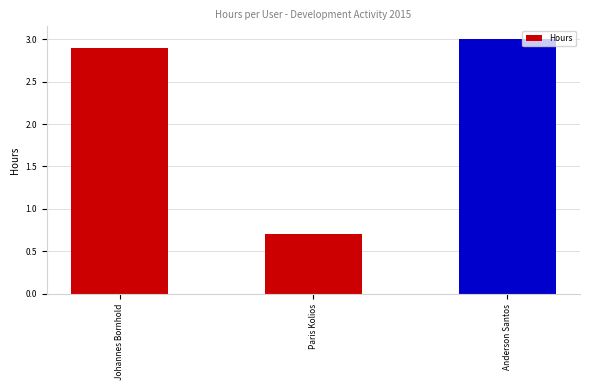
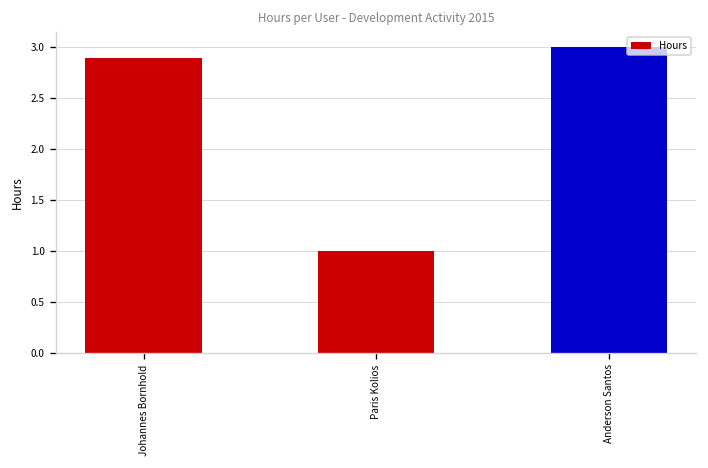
Paris Kolios: 0.7 -> 1.0
